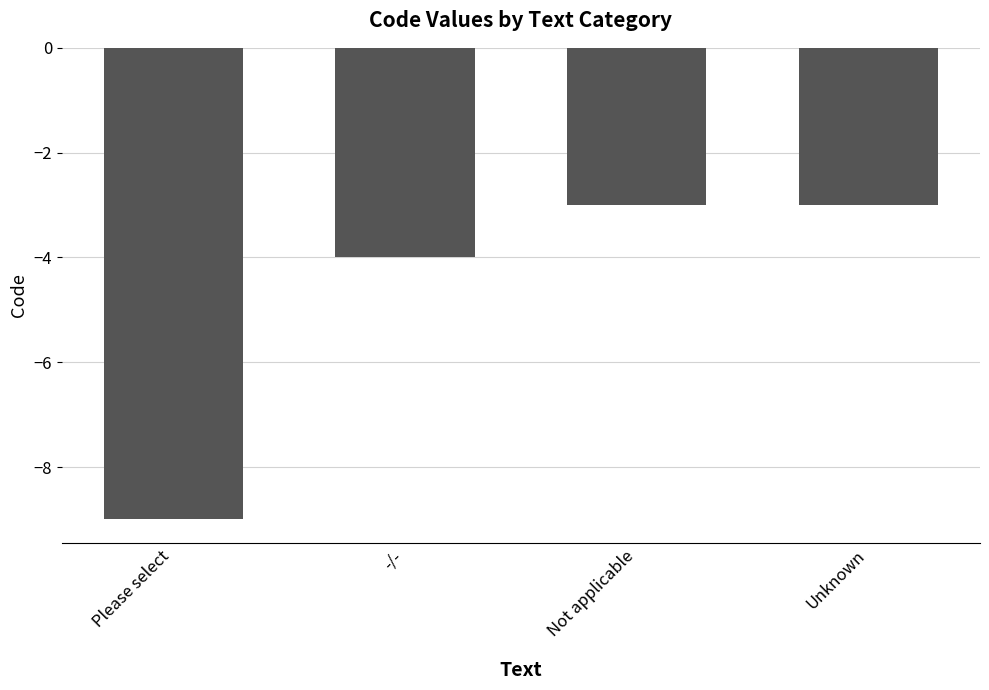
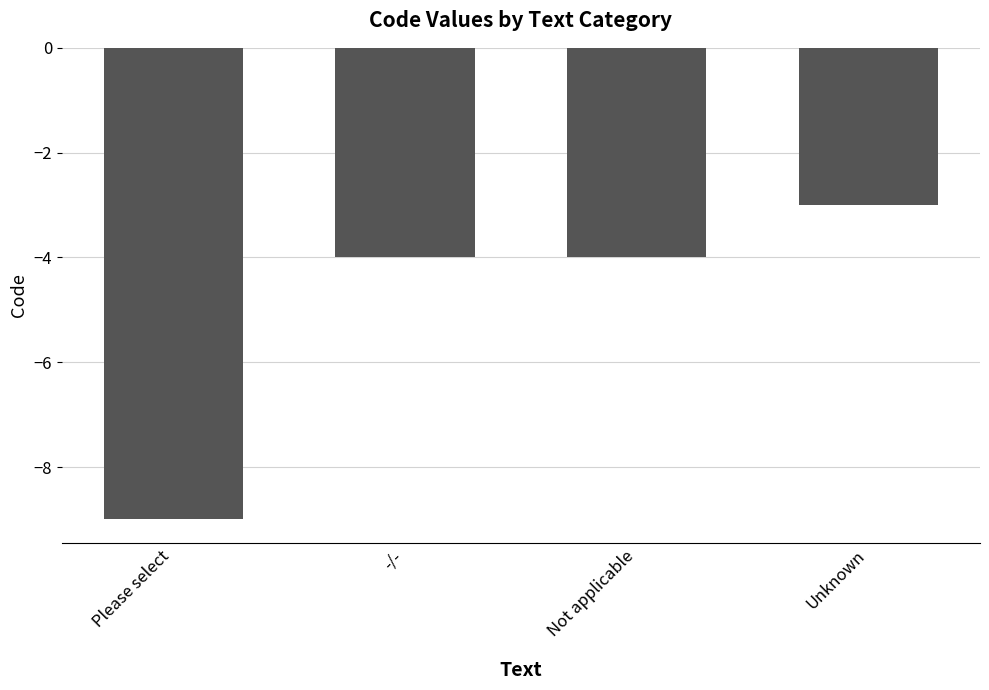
Not applicable: -3 -> -4
